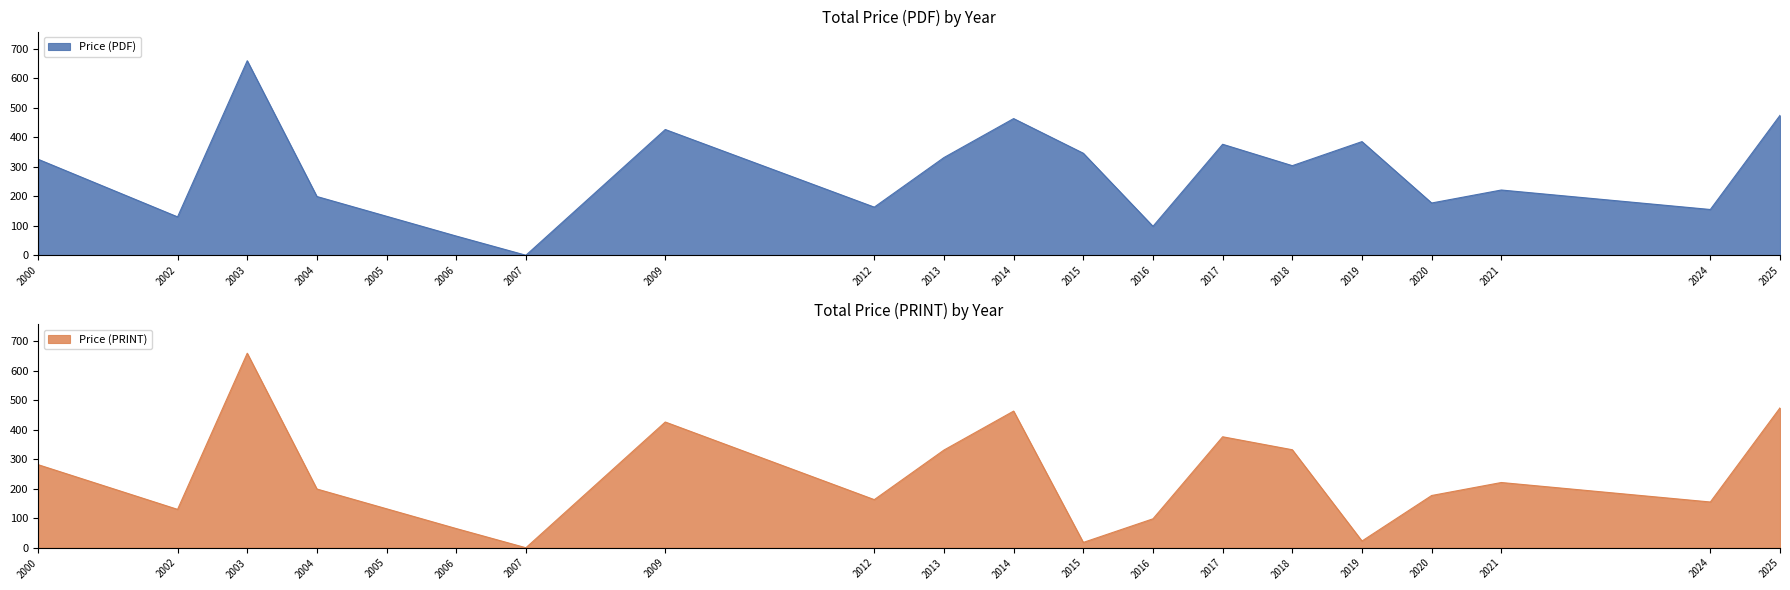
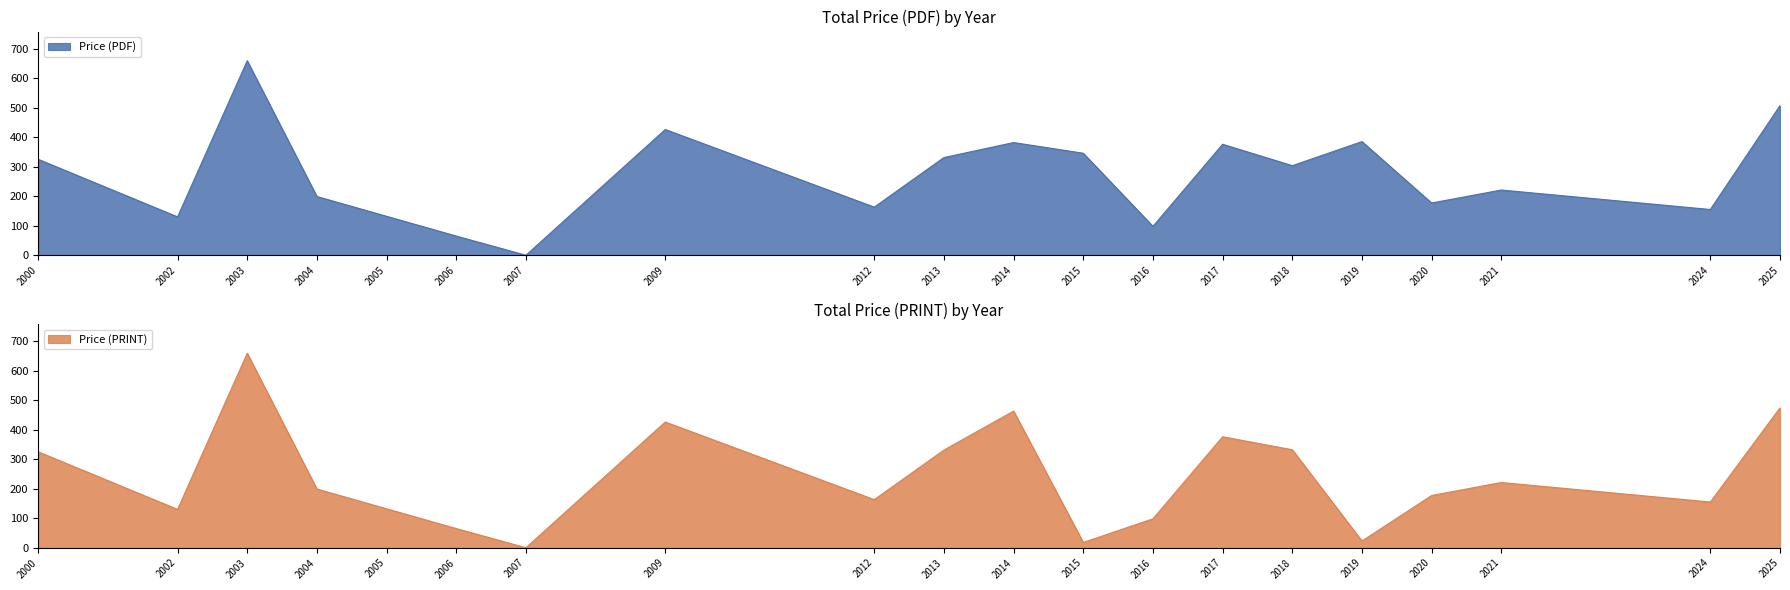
Total Price (PDF) by Year, 2014: 460 -> 380
Total Price (PDF) by Year, 2025: 470 -> 510
Total Price (PRINT) by Year, 2000: 280 -> 330
